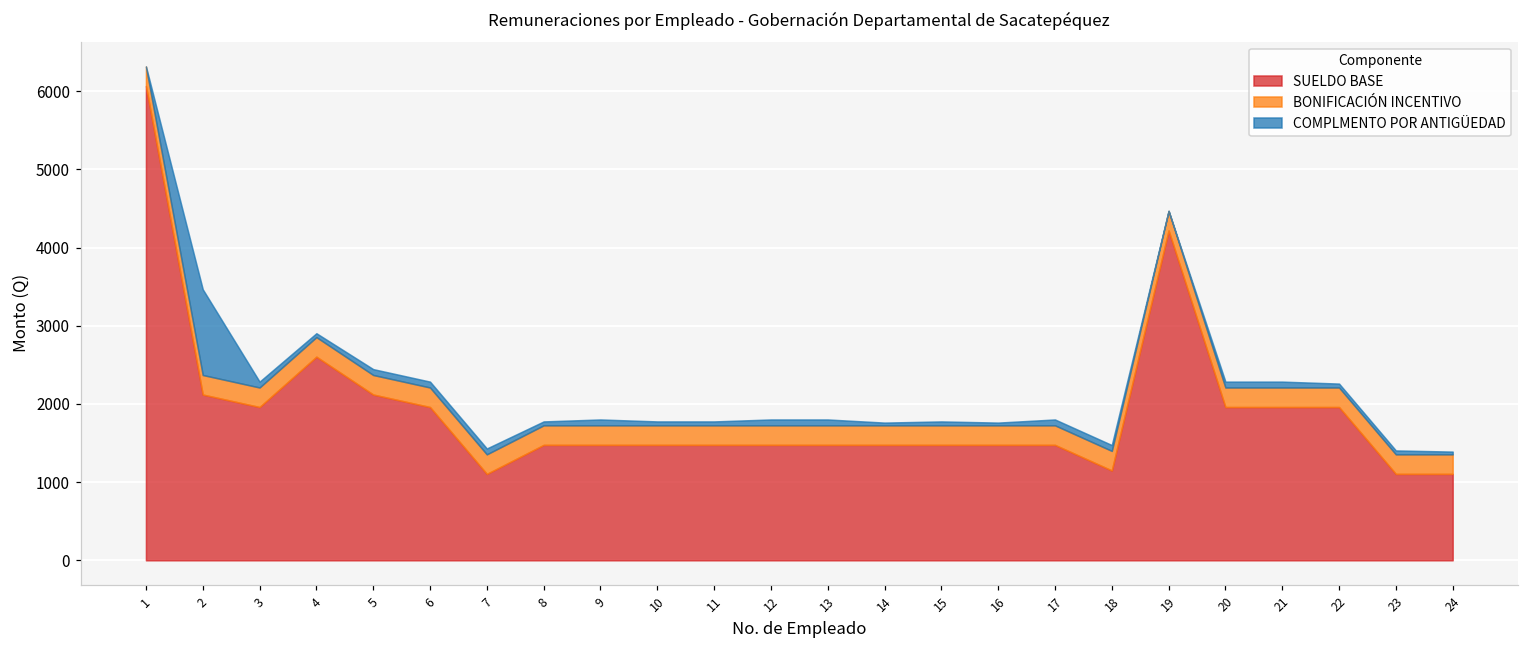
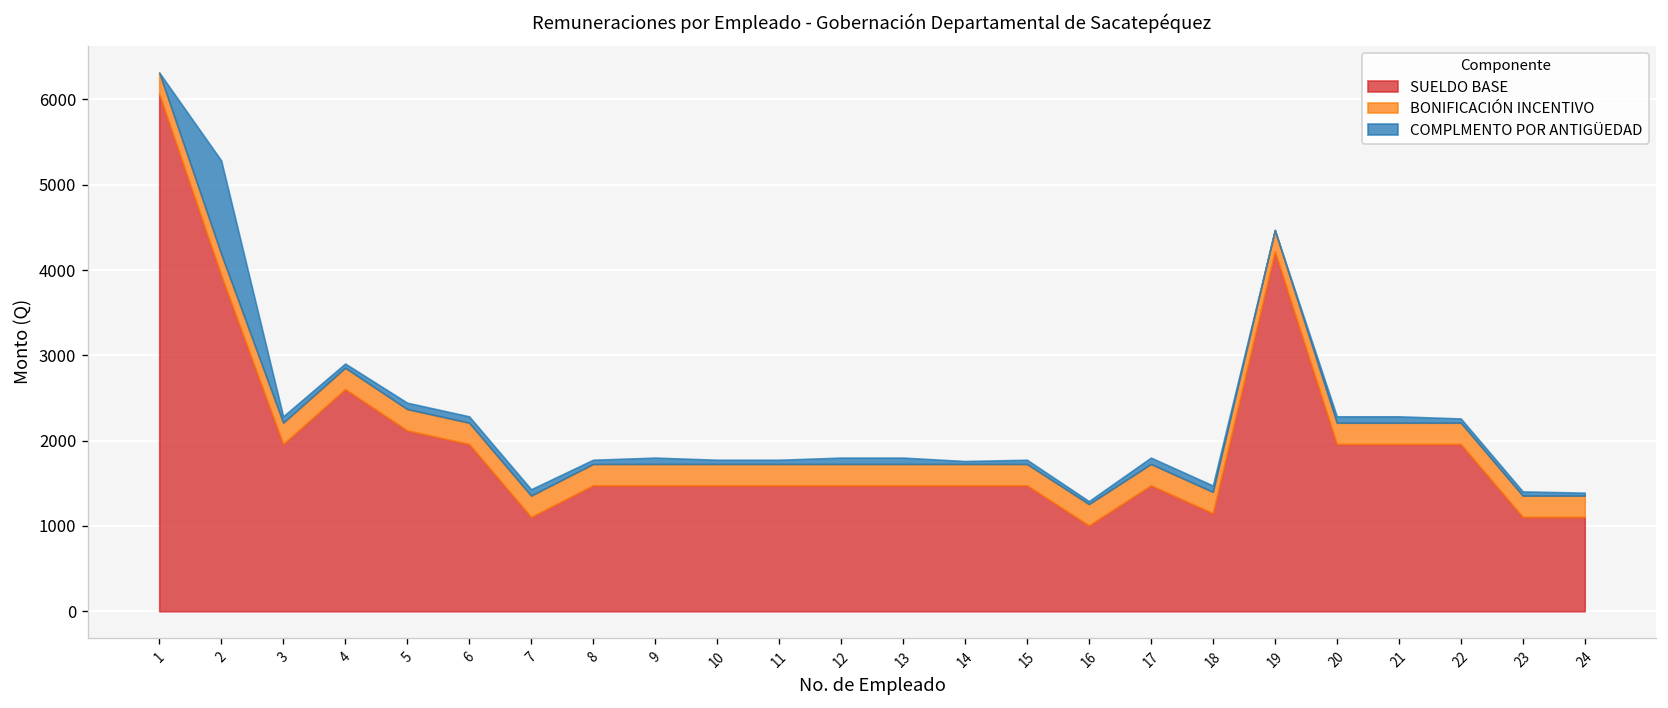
SUELDO BASE, 2: 2100 -> 3900
SUELDO BASE, 16: 1500 -> 1000
